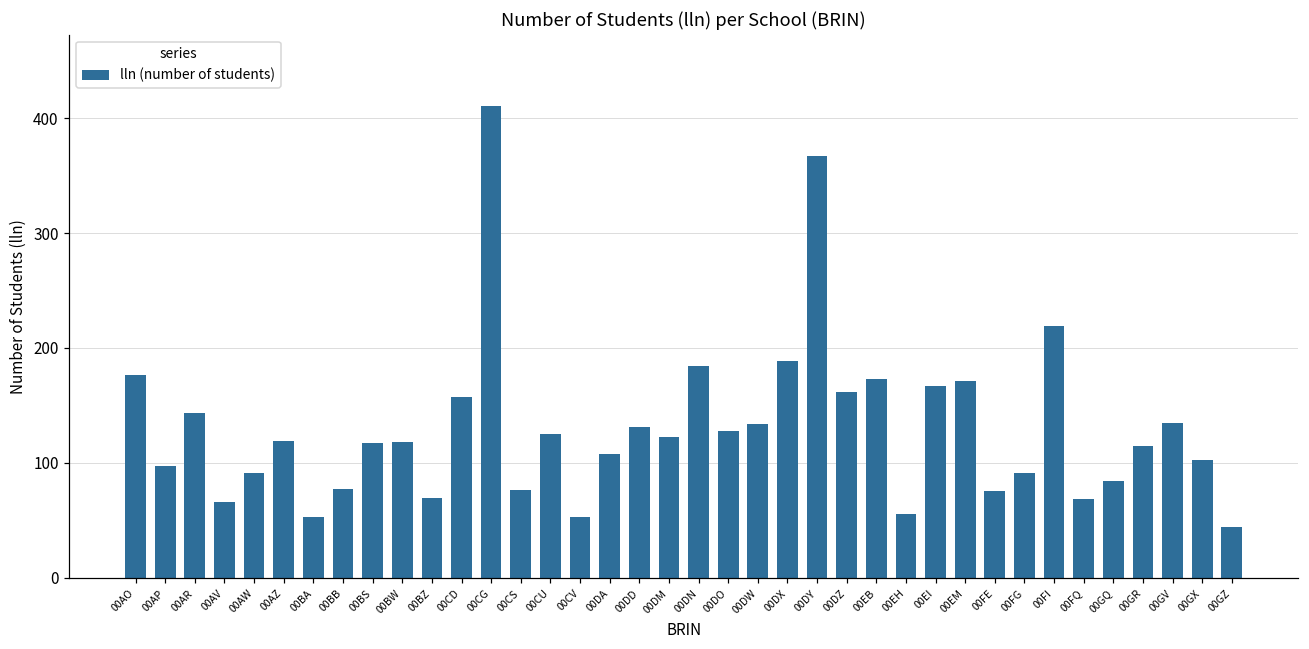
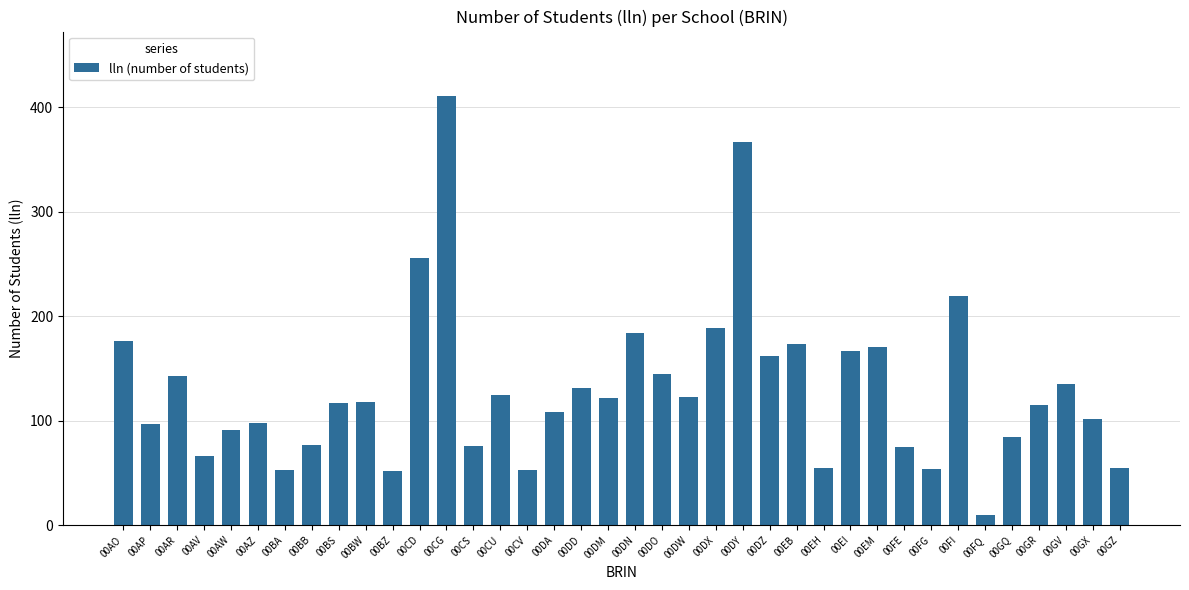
00AZ: 119 -> 98
00BZ: 69 -> 52
00CD: 157 -> 256
00DO: 128 -> 145
00DW: 134 -> 123
00FG: 91 -> 54
00FQ: 68 -> 10
00GZ: 44 -> 55
